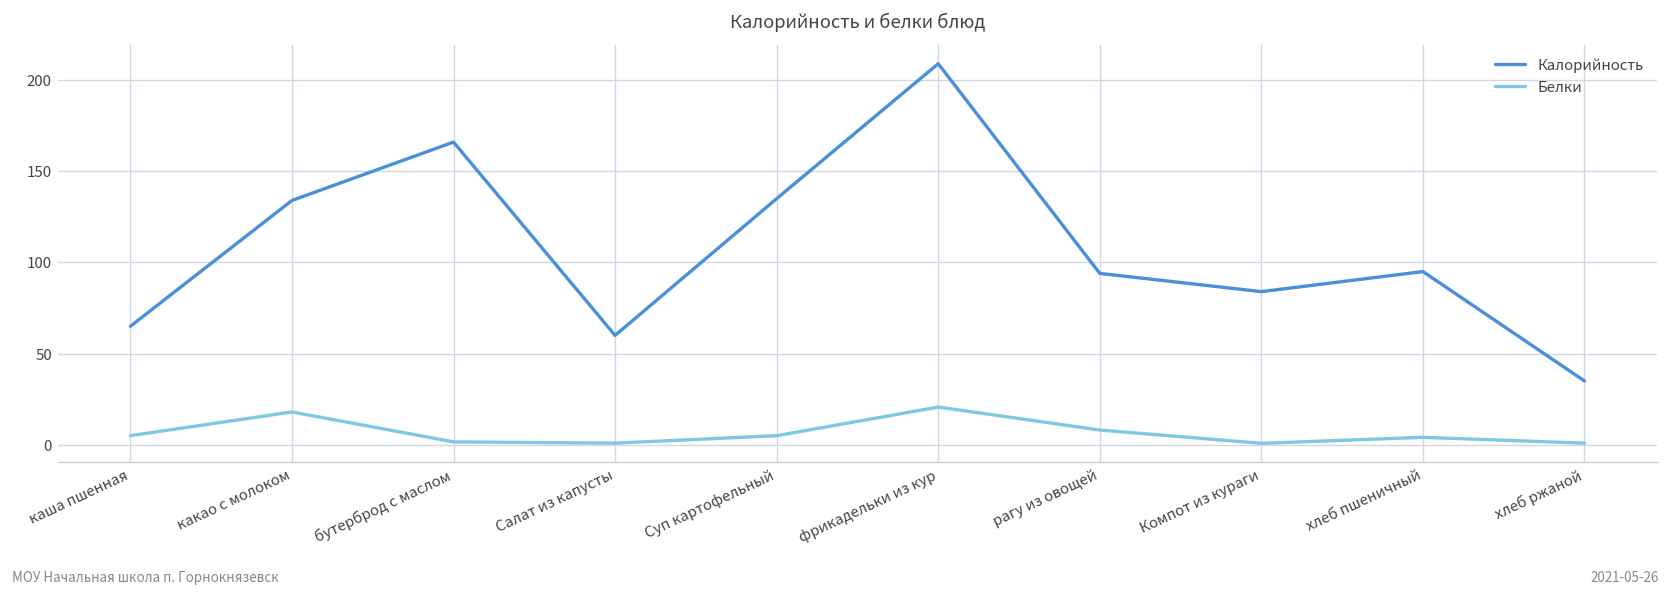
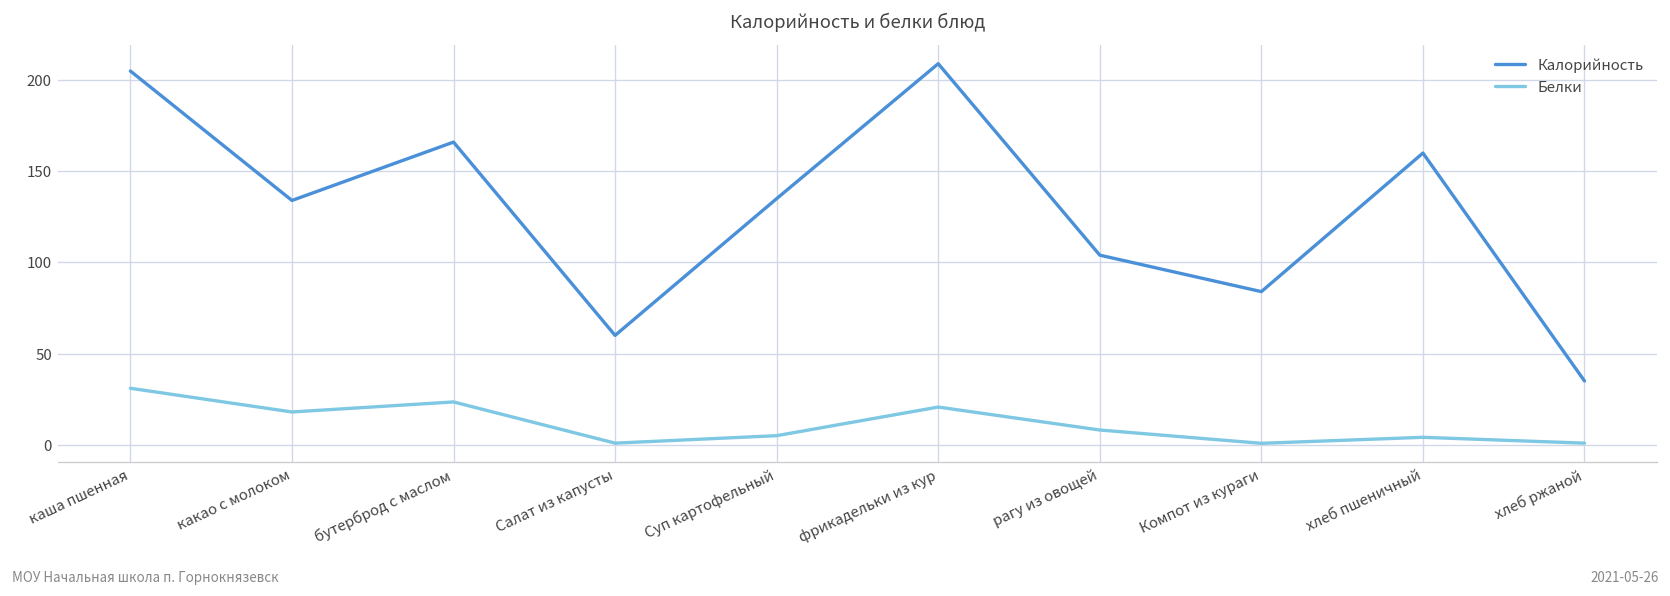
Калорийность, каша пшенная: 65 -> 205
Белки, каша пшенная: 5 -> 31
Белки, бутерброд с маслом: 2 -> 24
Калорийность, рагу из овощей: 94 -> 104
Калорийность, хлеб пшеничный: 95 -> 160
